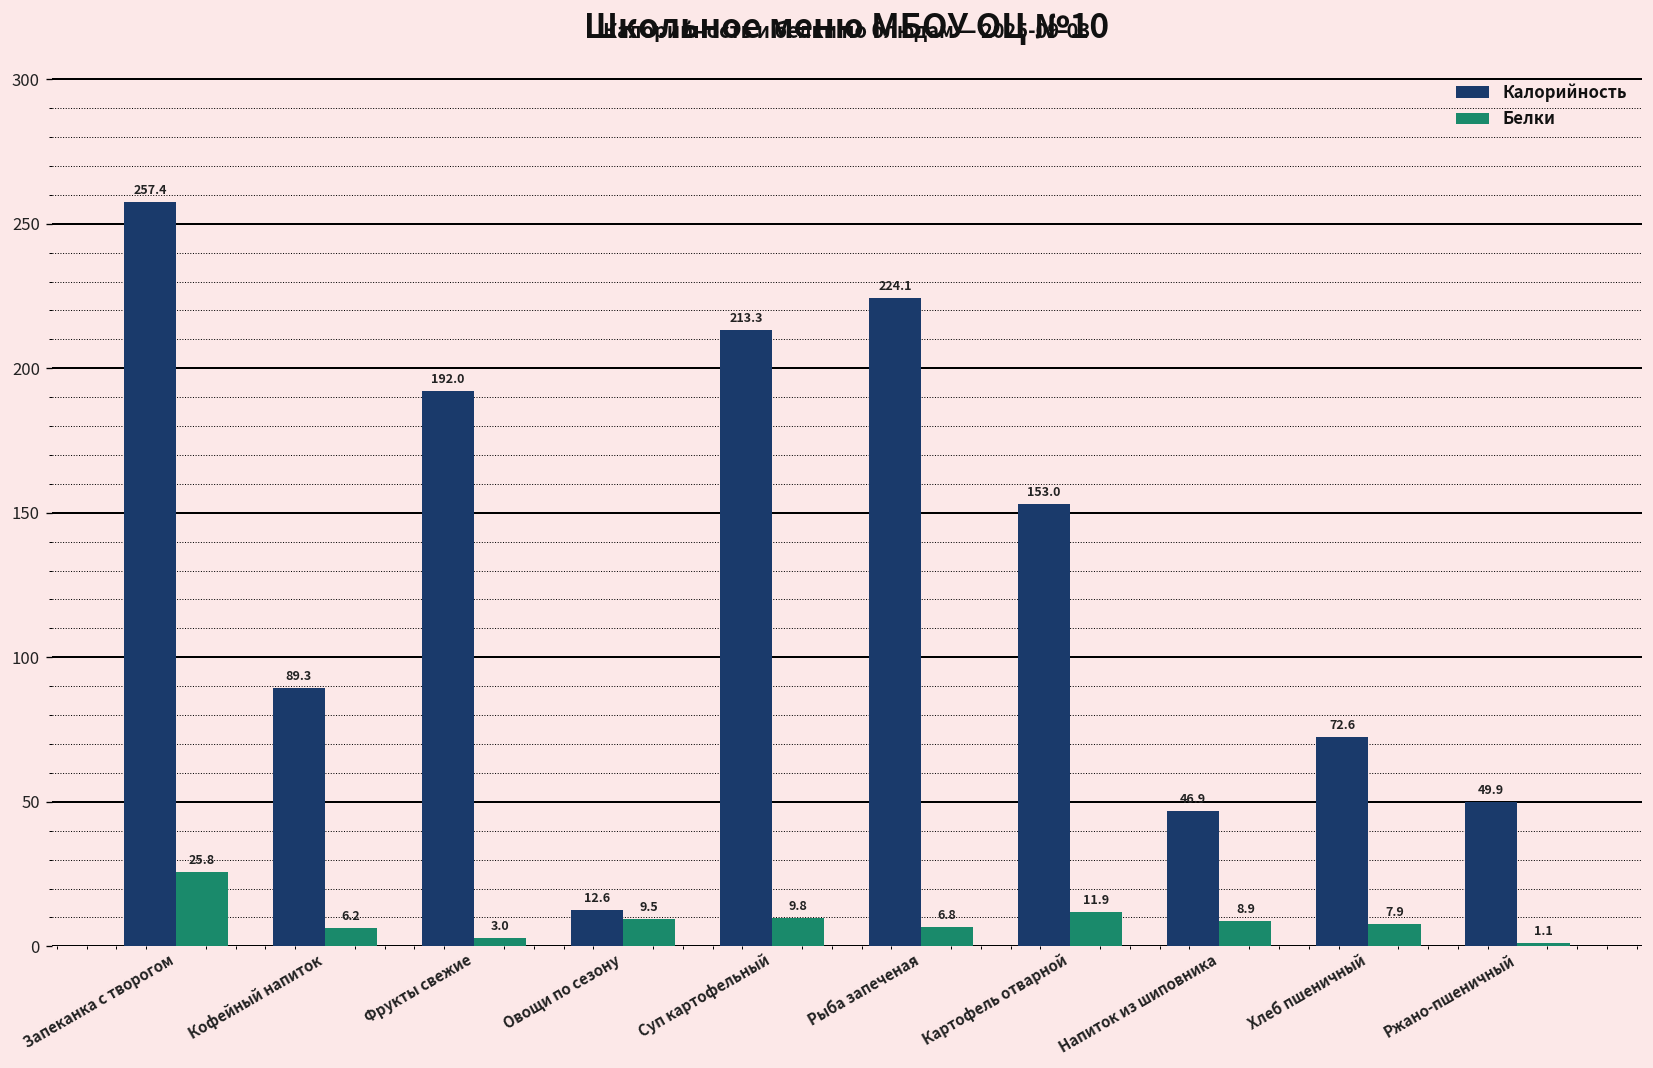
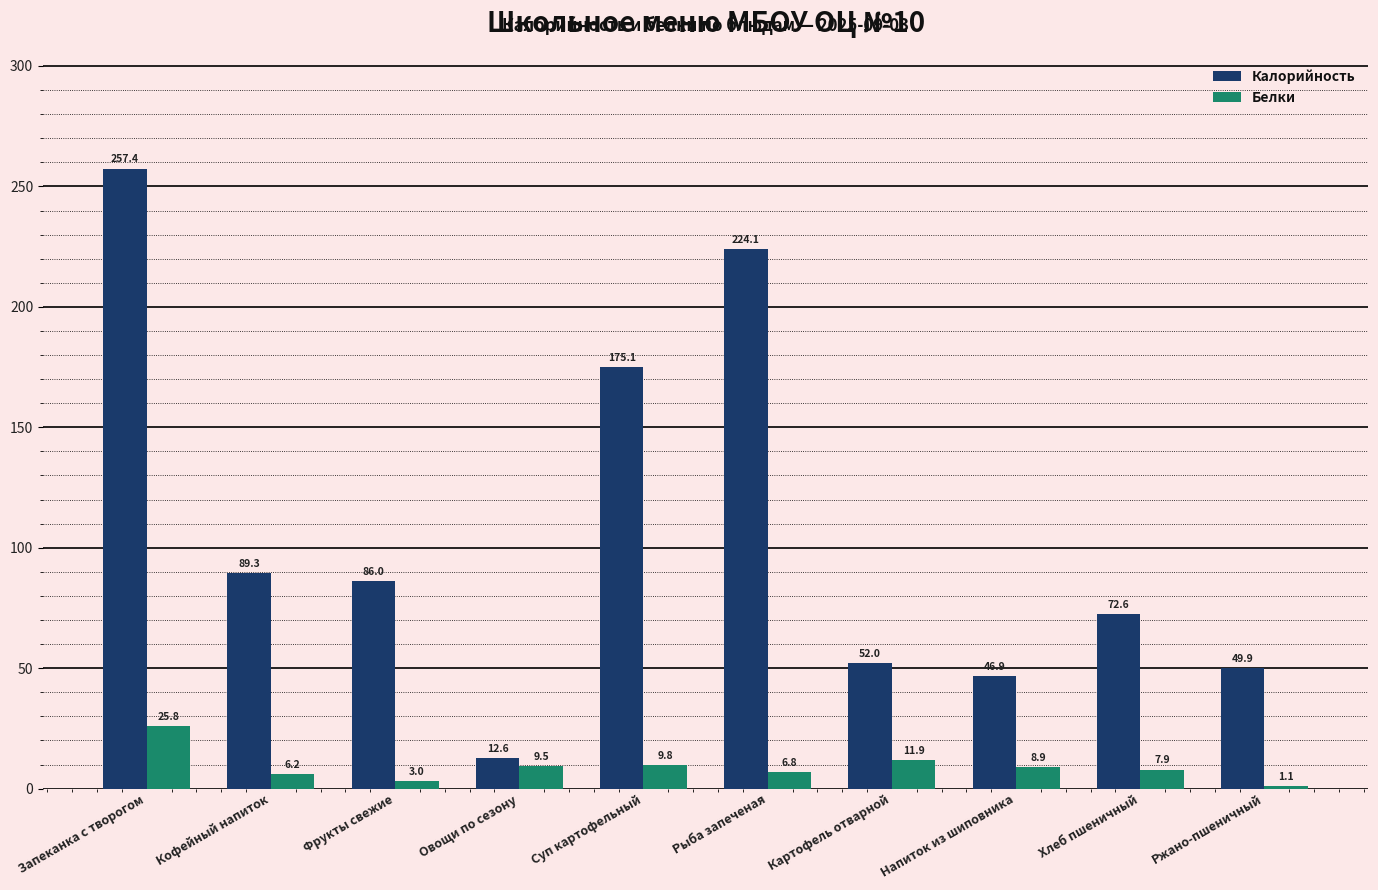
Калорийность, Фрукты свежие: 192.0 -> 86.0
Калорийность, Суп картофельный: 213.3 -> 175.1
Калорийность, Картофель отварной: 153.0 -> 52.0
